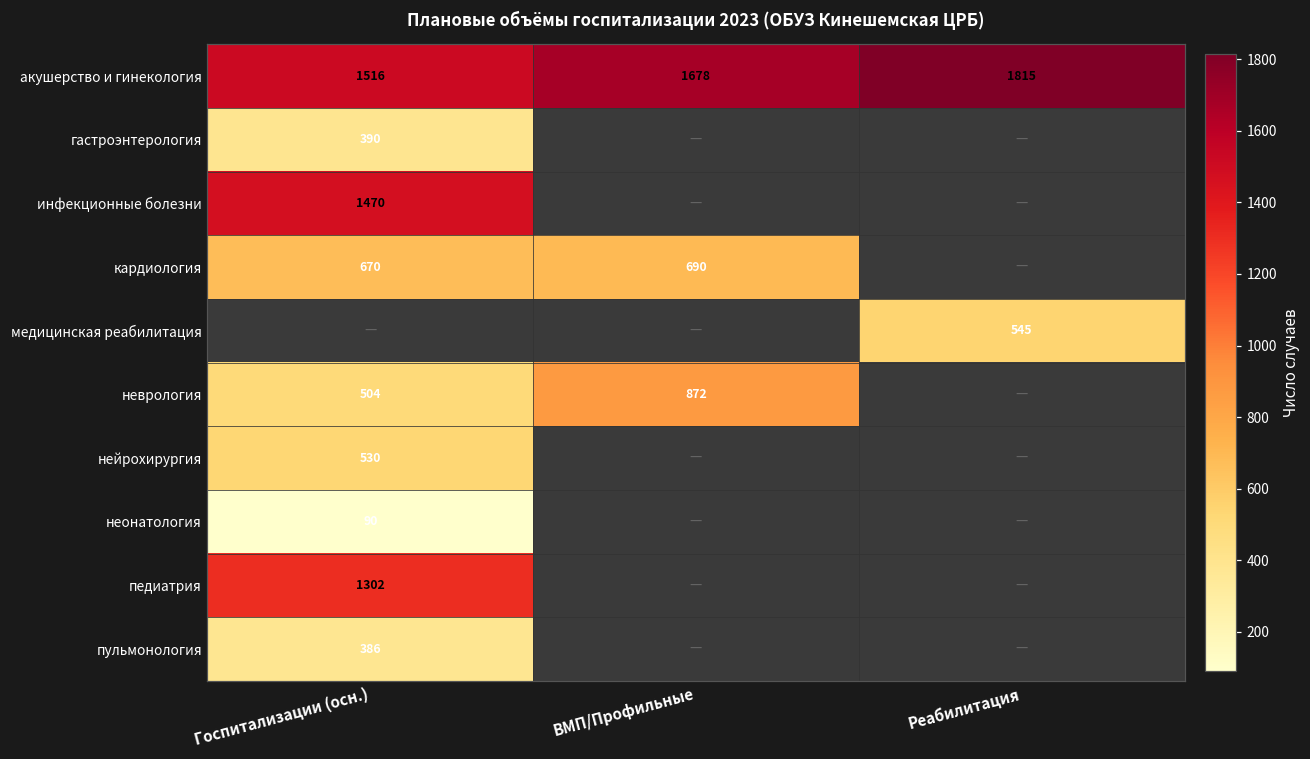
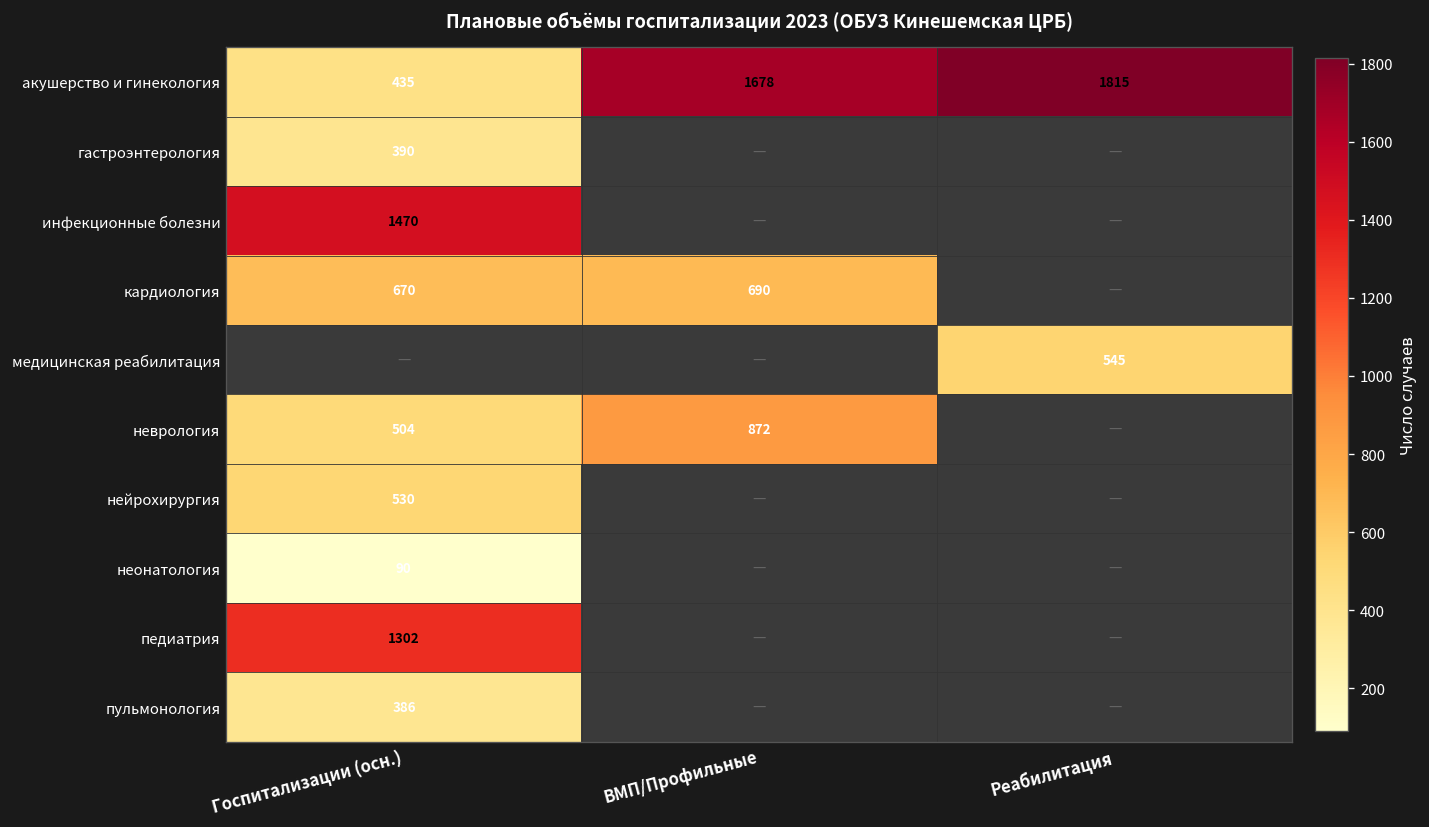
акушерство и гинекология, Госпитализации (осн.): 1516 -> 435
